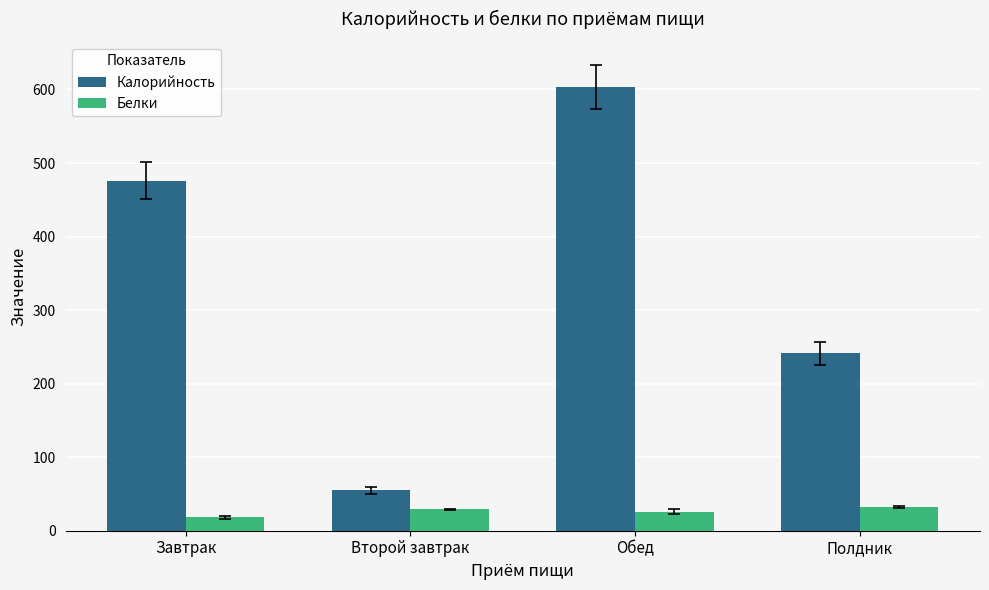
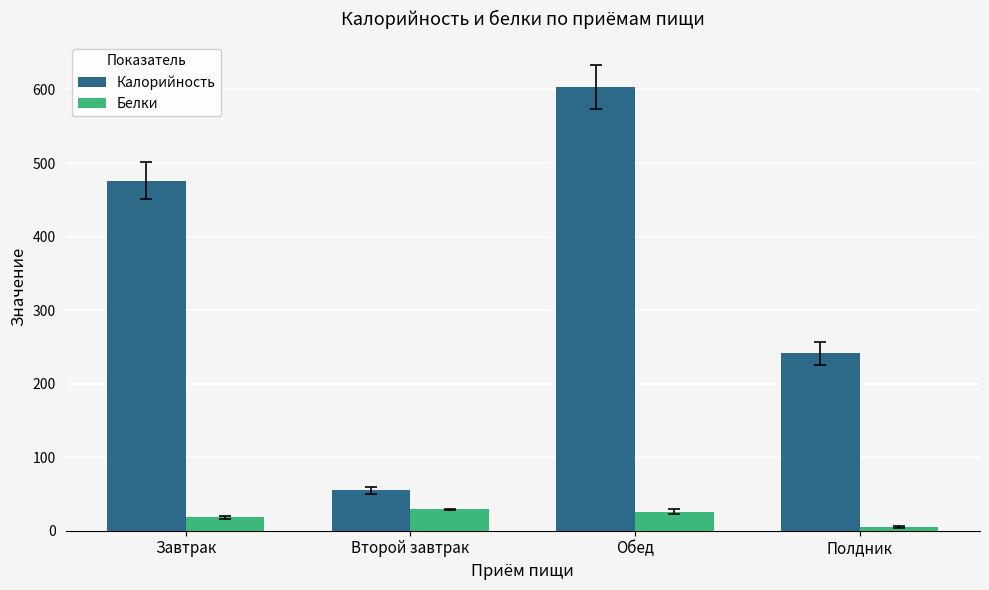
Белки, Полдник: 30 -> 10
